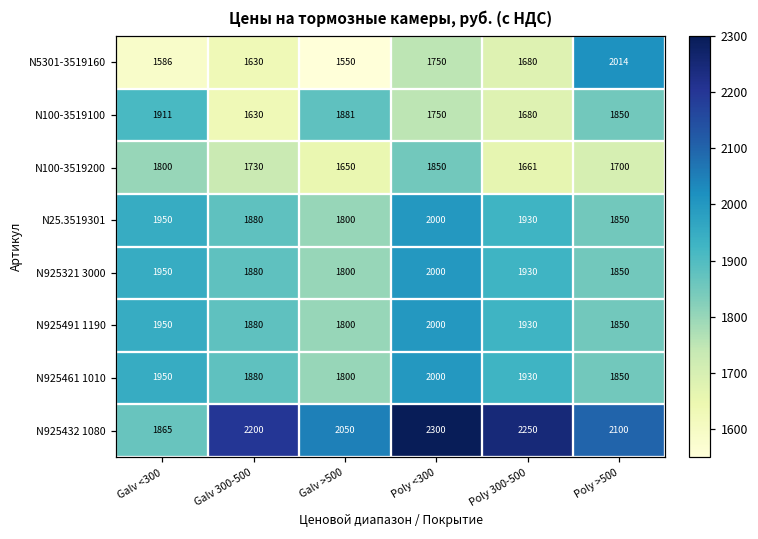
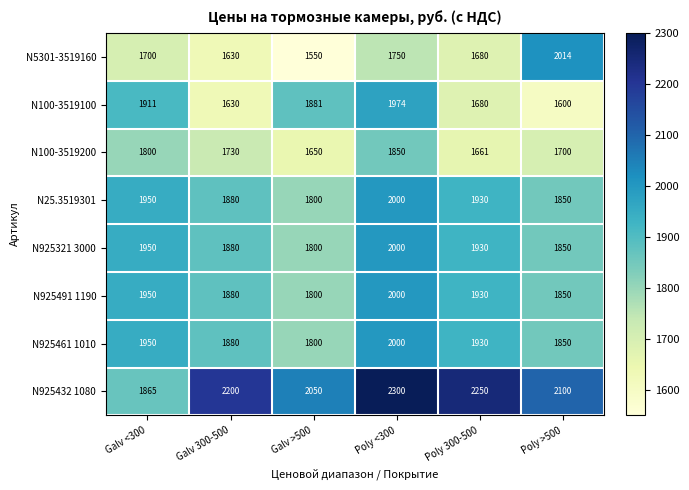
N5301-3519160, Galv <300: 1586 -> 1700
N100-3519100, Poly <300: 1750 -> 1974
N100-3519100, Poly >500: 1850 -> 1600
